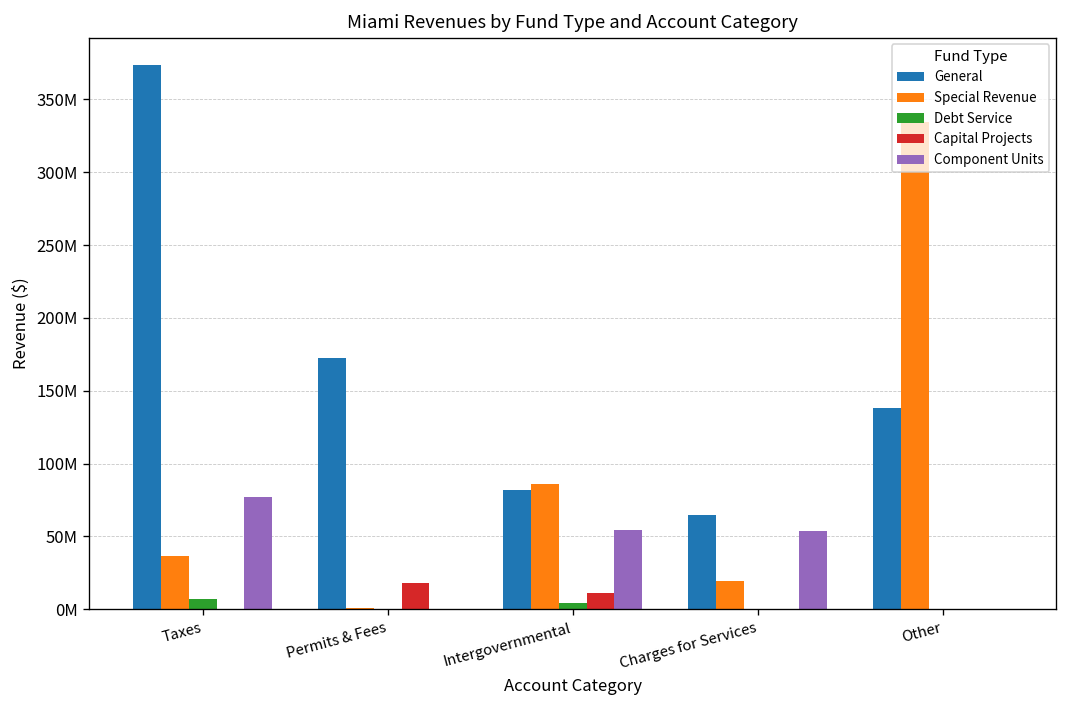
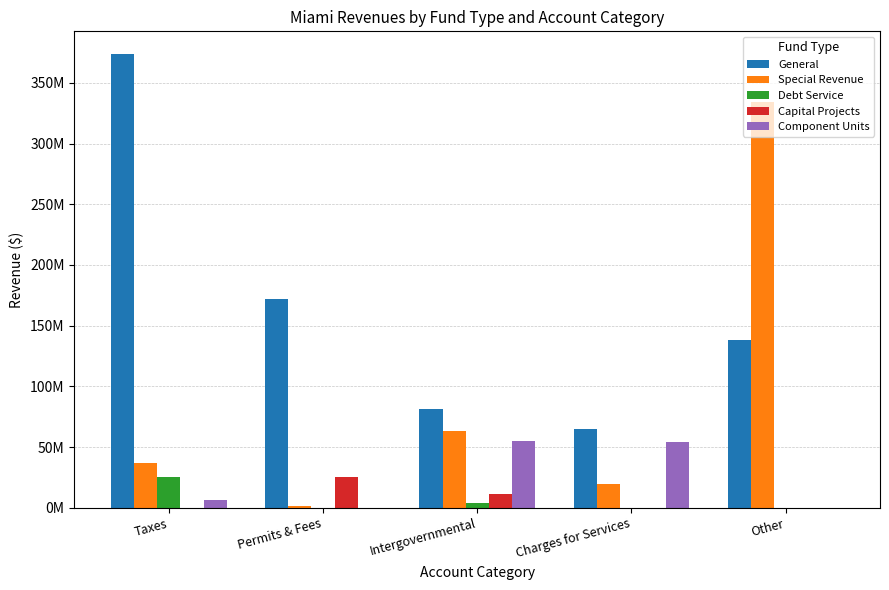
Debt Service, Taxes: 7000000 -> 26000000
Component Units, Taxes: 77000000 -> 7000000
Capital Projects, Permits & Fees: 18000000 -> 26000000
Special Revenue, Intergovernmental: 86000000 -> 64000000
